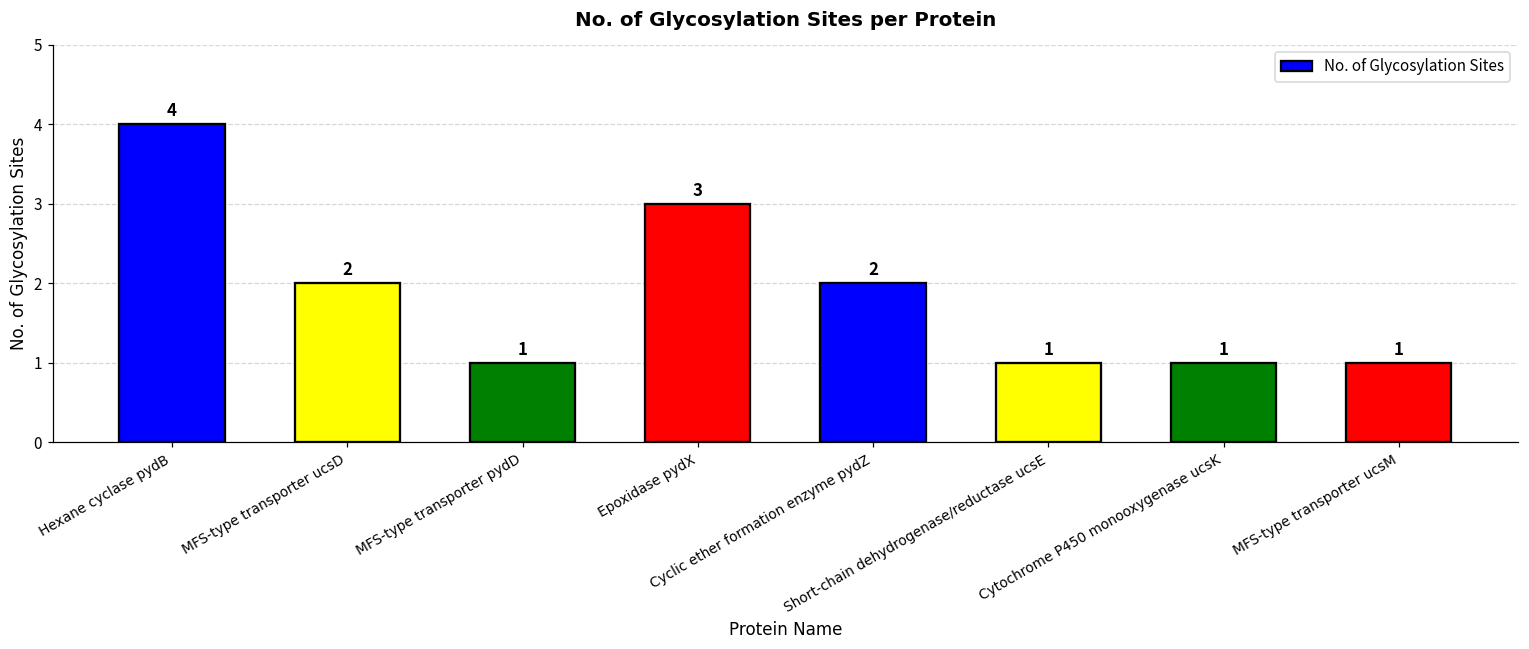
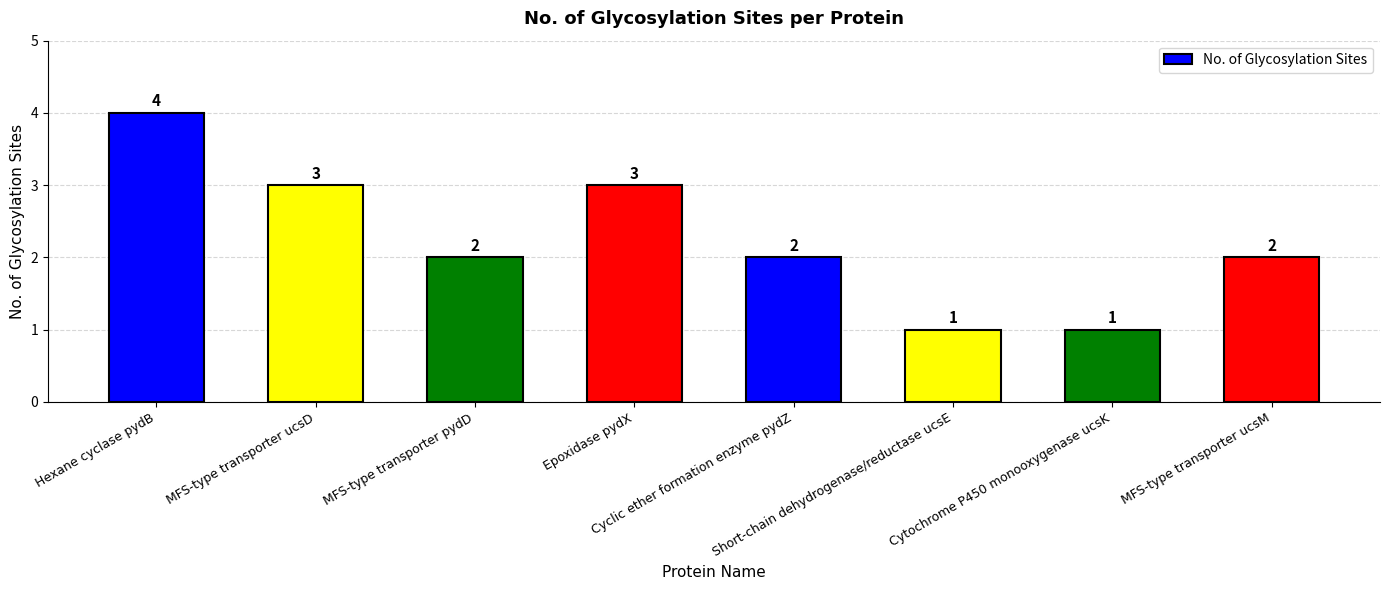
MFS-type transporter ucsD: 2 -> 3
MFS-type transporter pydD: 1 -> 2
MFS-type transporter ucsM: 1 -> 2
